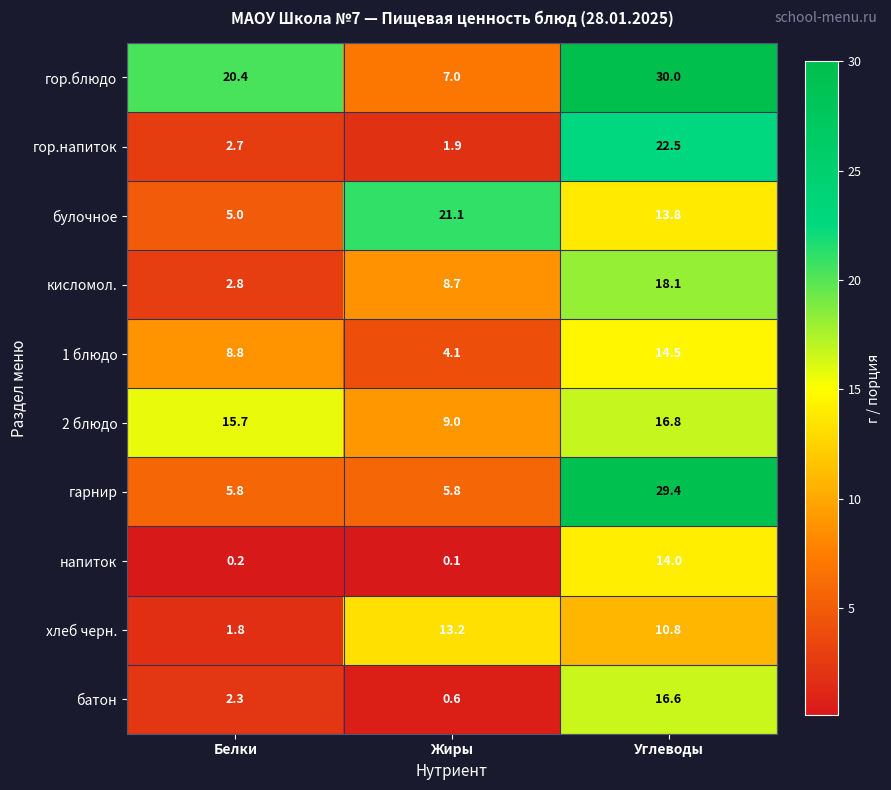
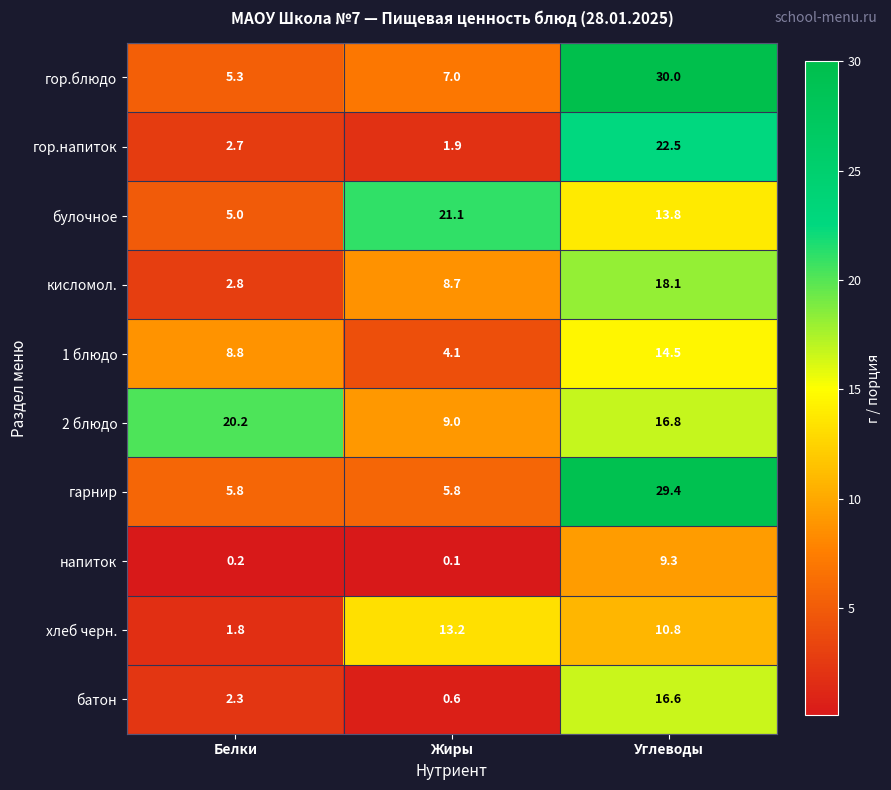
гор.блюдо, Белки: 20.4 -> 5.3
2 блюдо, Белки: 15.7 -> 20.2
напиток, Углеводы: 14.0 -> 9.3
